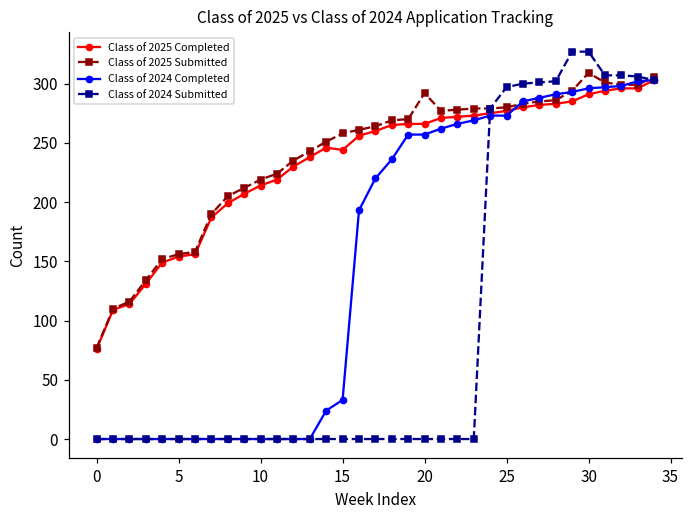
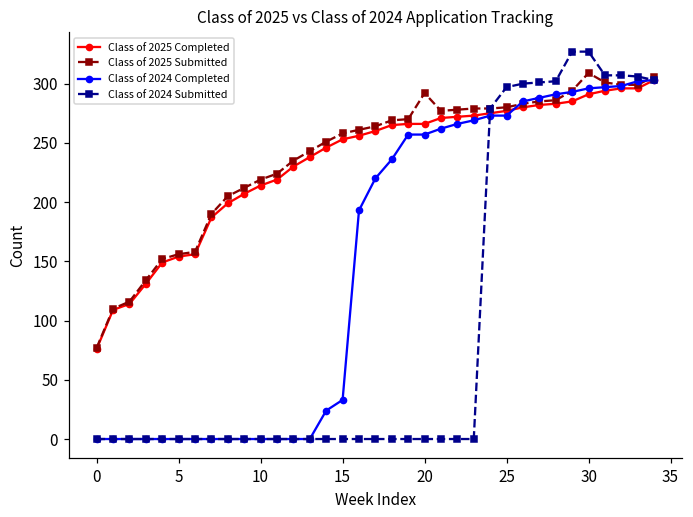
Class of 2025 Completed, 15: 244 -> 253
